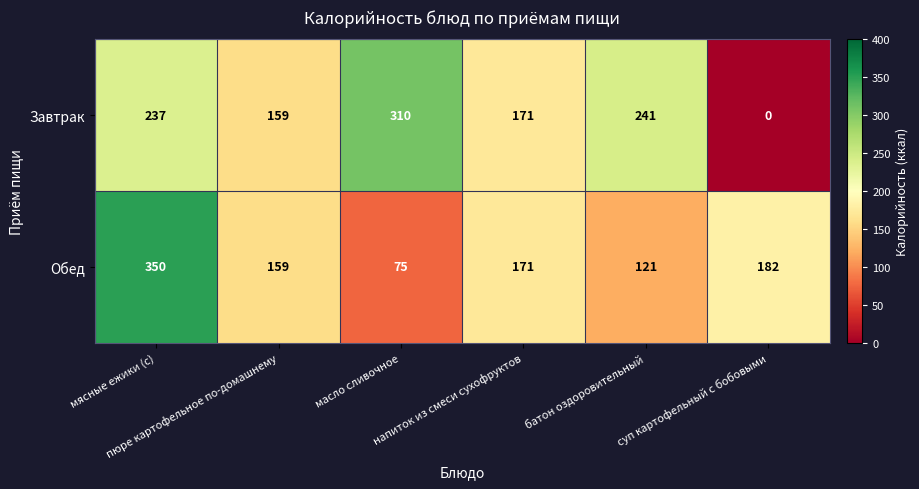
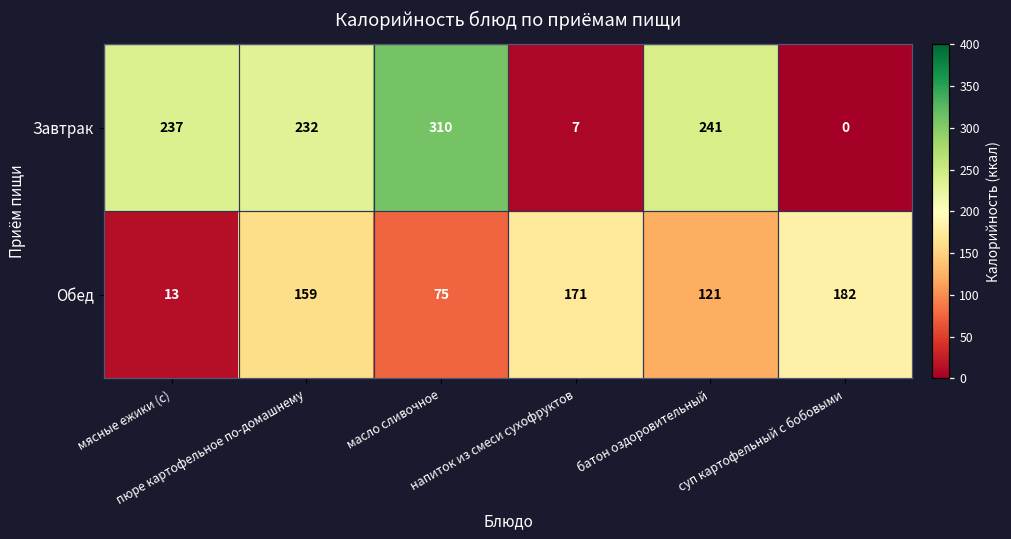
Завтрак, пюре картофельное по-домашнему: 159 -> 232
Завтрак, напиток из смеси сухофруктов: 171 -> 7
Обед, мясные ежики (с): 350 -> 13
